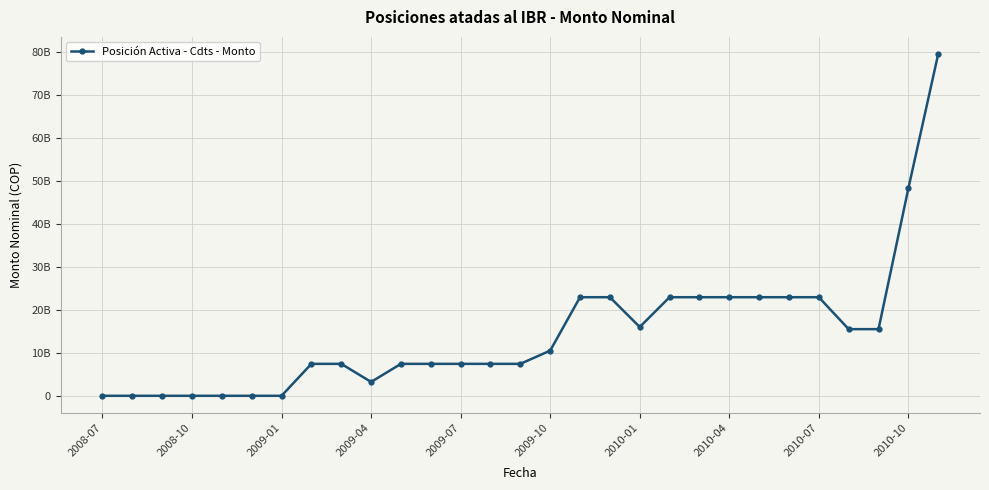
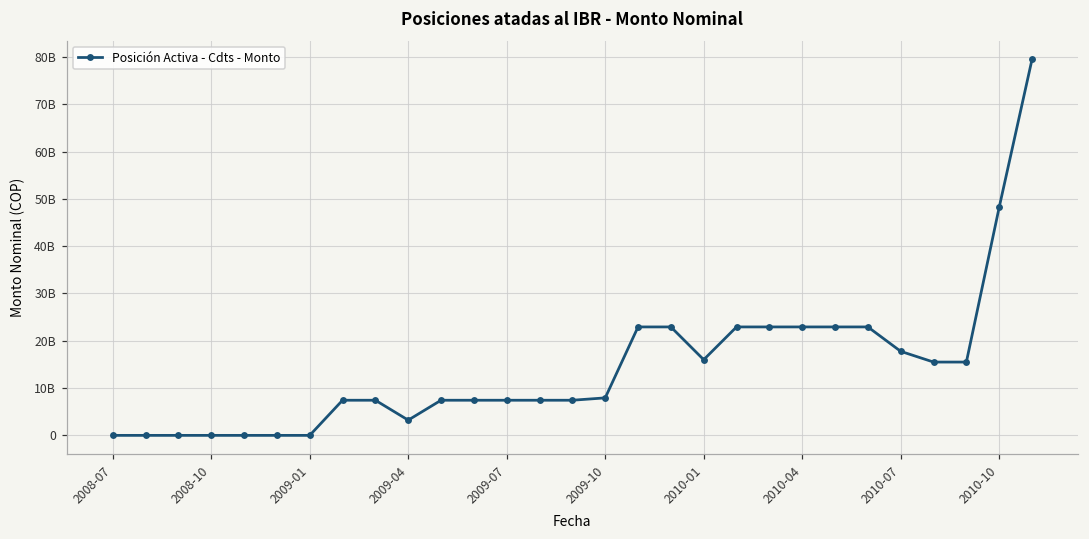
2009-10: 11000000000 -> 8000000000
2010-07: 23000000000 -> 18000000000
